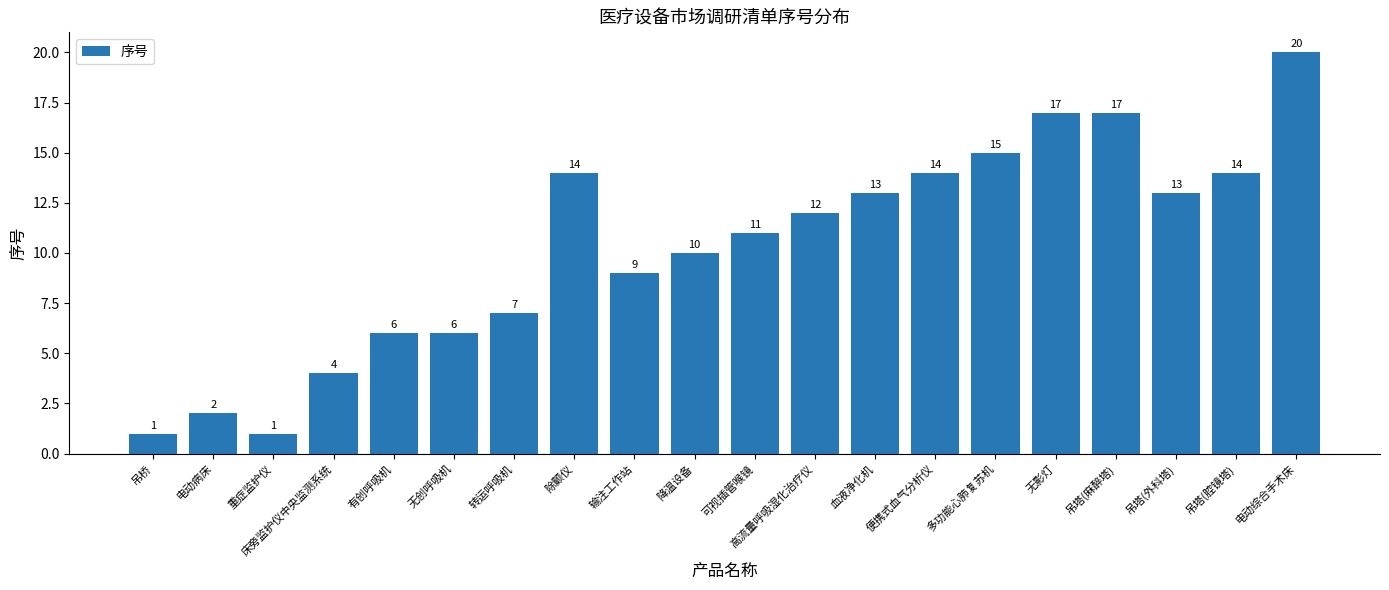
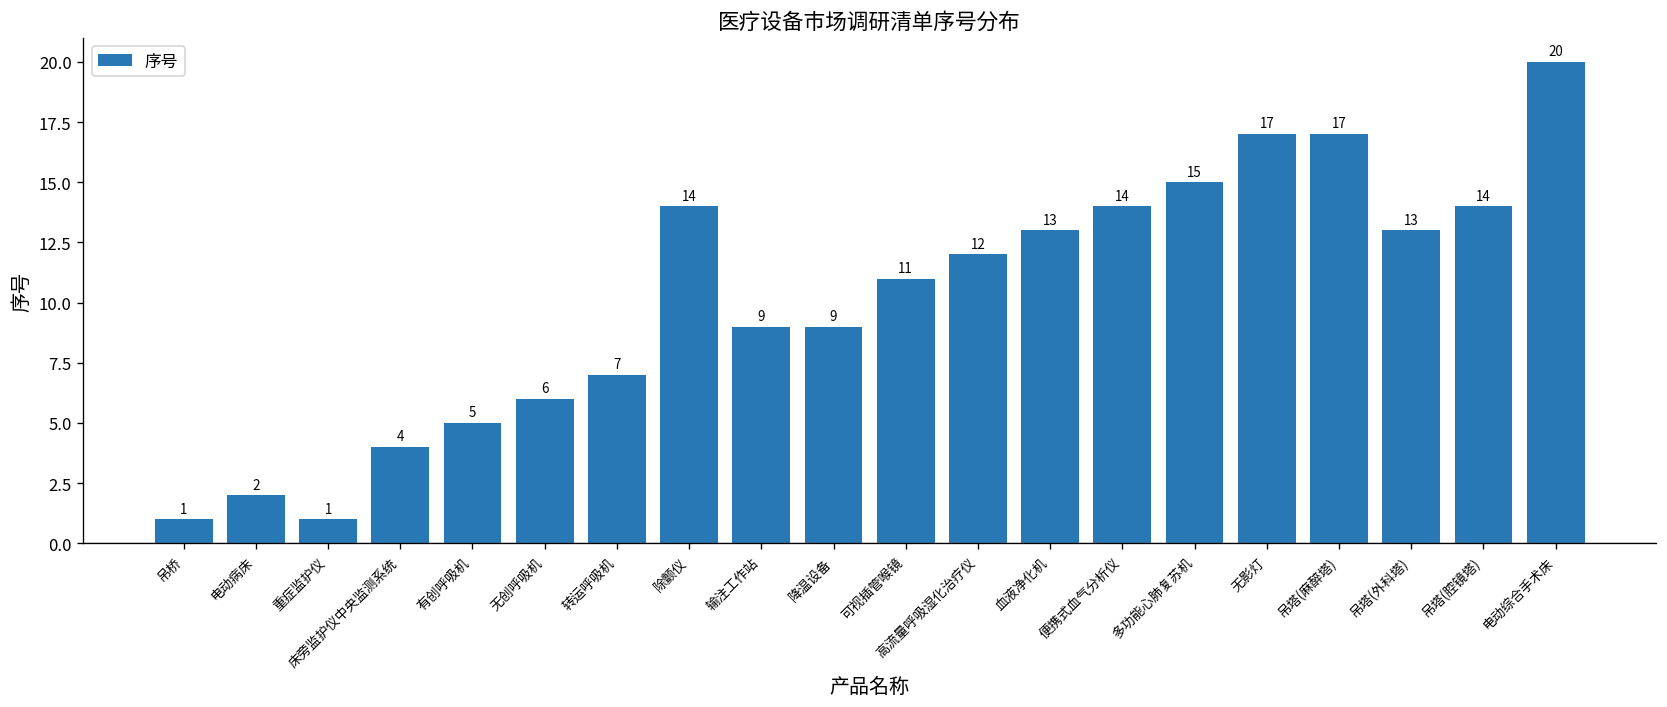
有创呼吸机: 6 -> 5
降温设备: 10 -> 9
